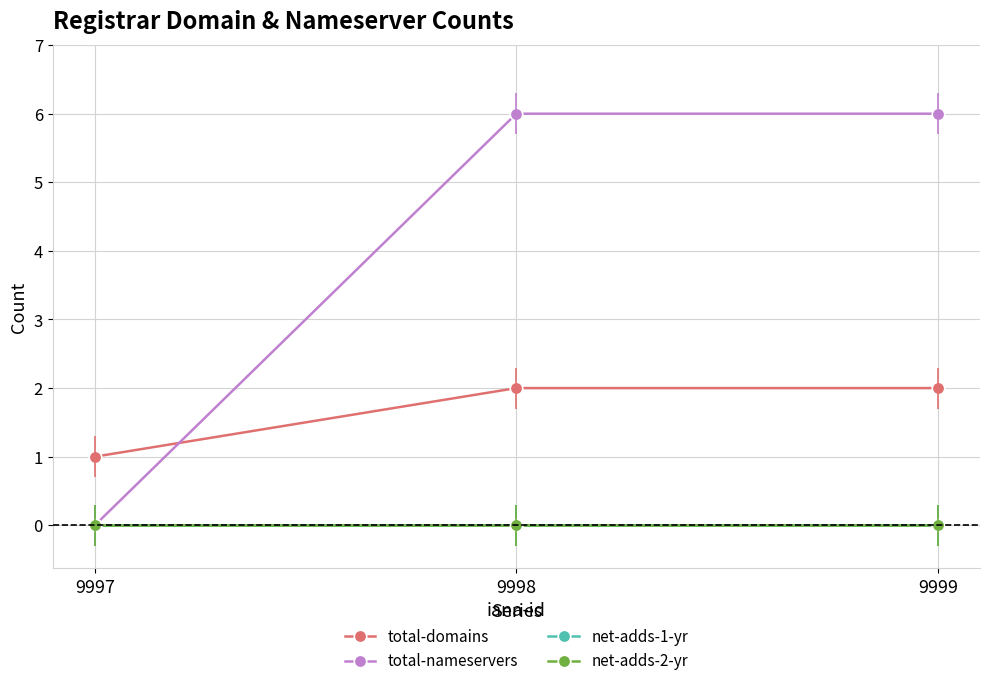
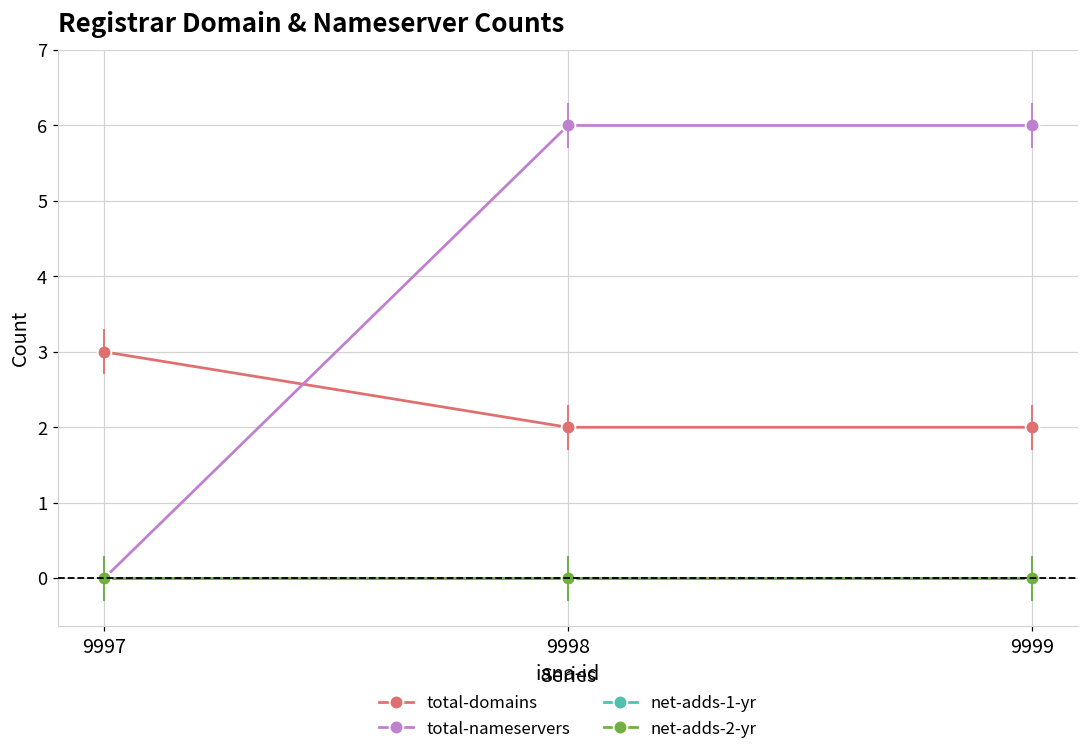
total-domains, 9997: 1 -> 3
